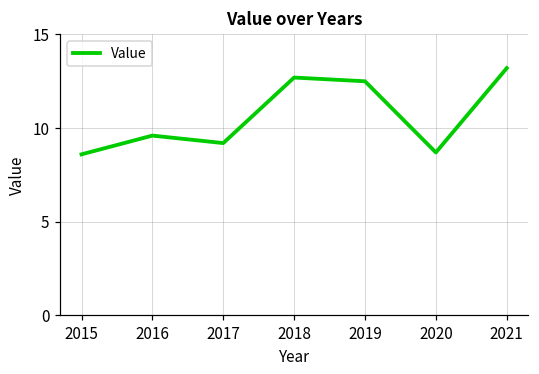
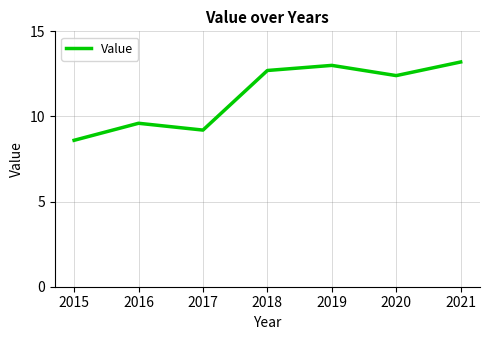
2019: 12.5 -> 13.0
2020: 8.7 -> 12.4
